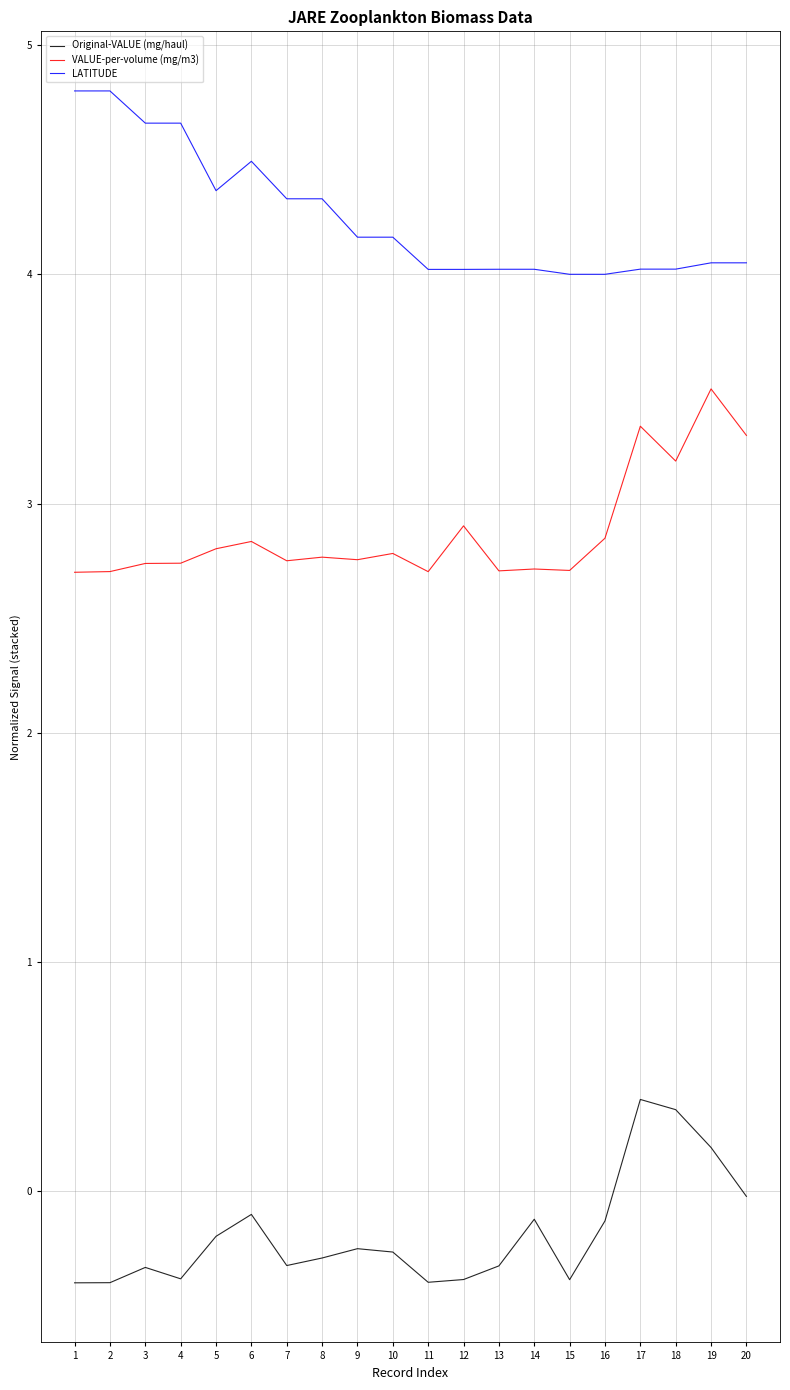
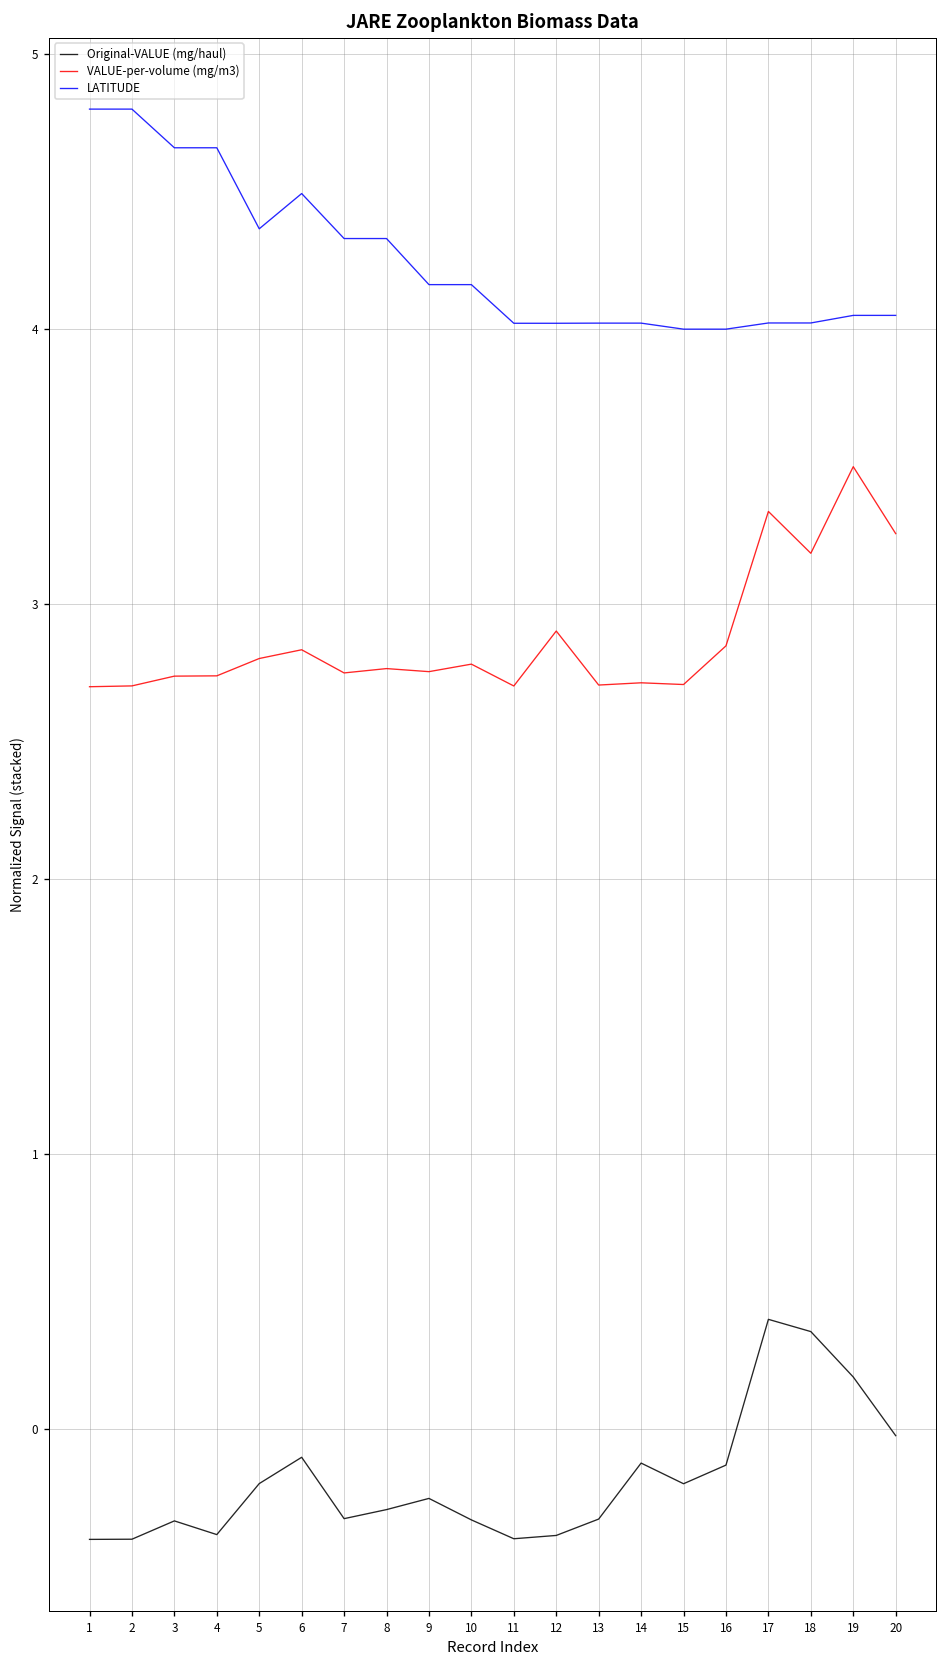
Original-VALUE (mg/haul), 10: -0.27 -> -0.33
Original-VALUE (mg/haul), 15: -0.39 -> -0.20
VALUE-per-volume (mg/m3), 20: 3.30 -> 3.26
